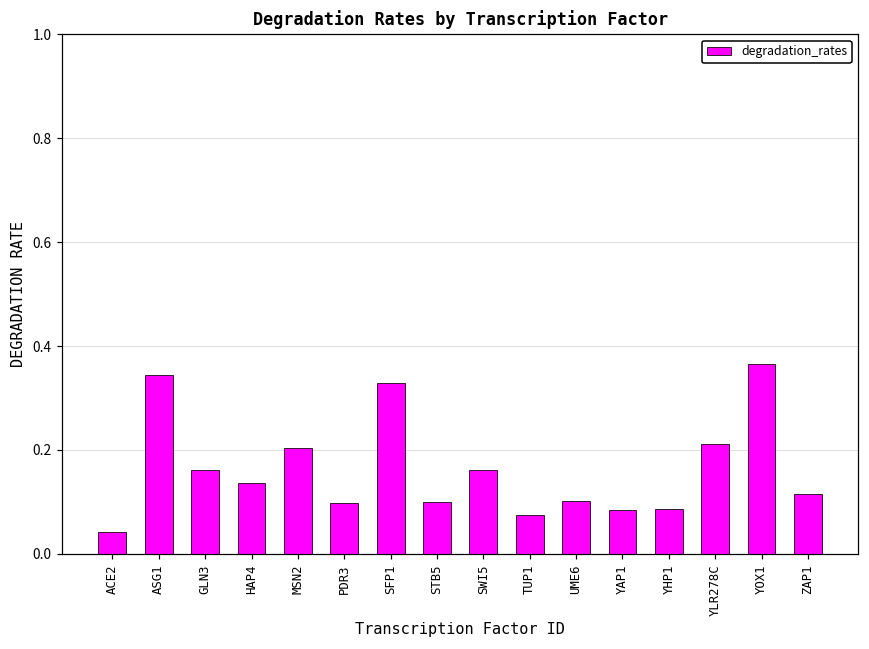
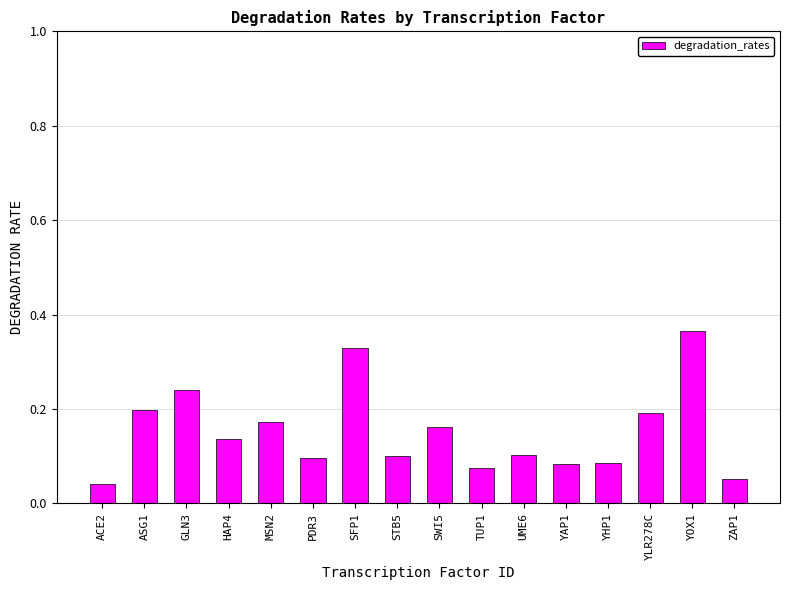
ASG1: 0.34 -> 0.20
GLN3: 0.16 -> 0.24
MSN2: 0.20 -> 0.17
YLR278C: 0.21 -> 0.19
ZAP1: 0.12 -> 0.05
